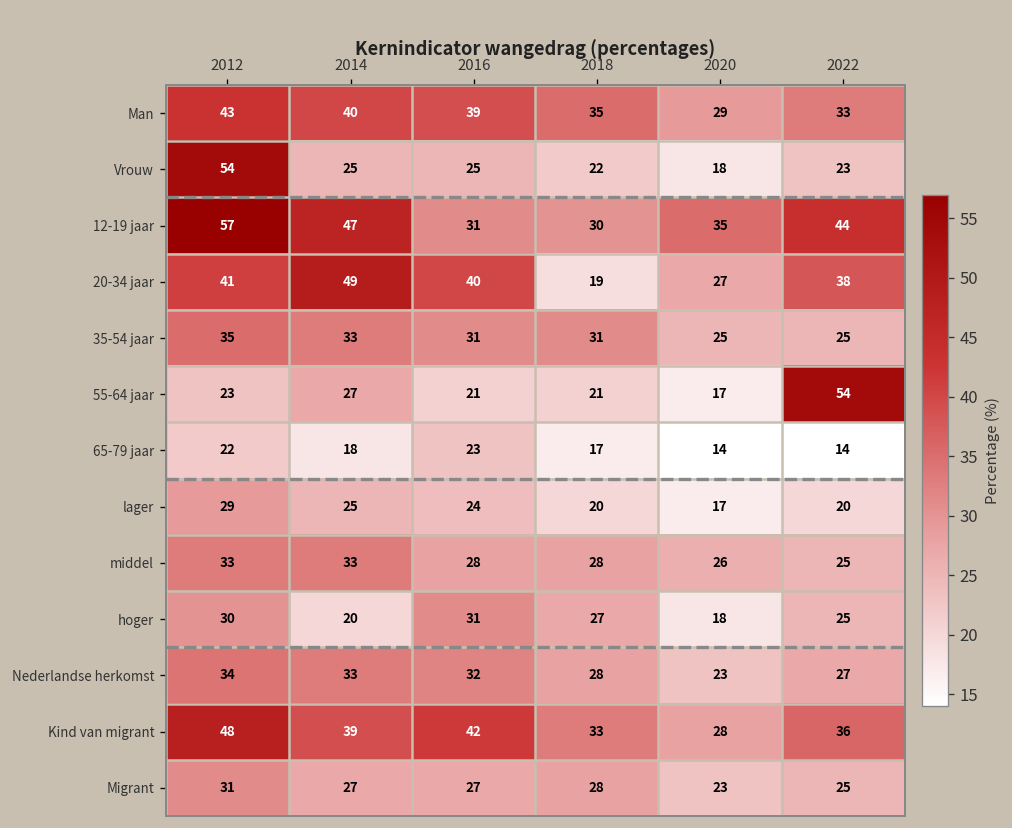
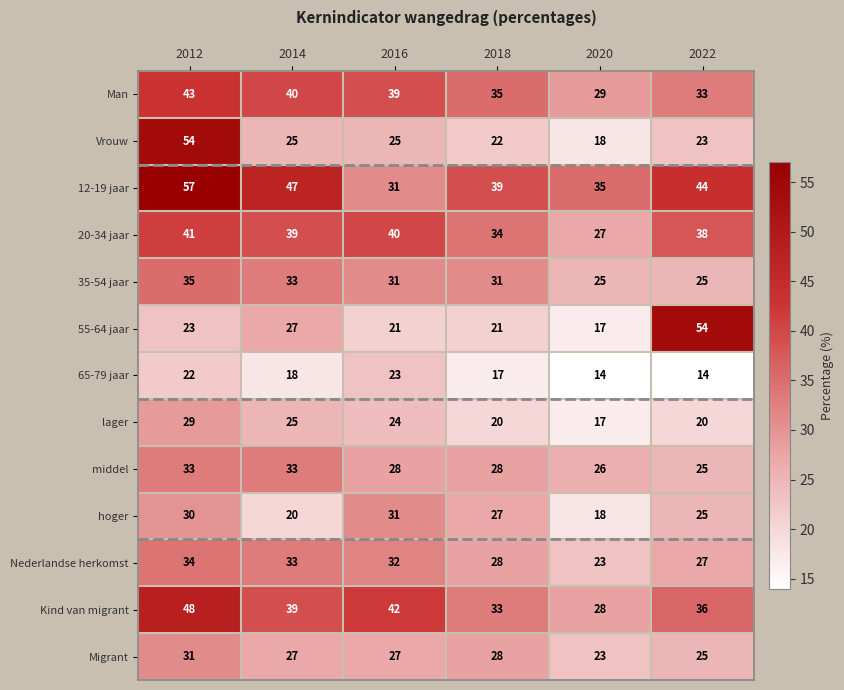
12-19 jaar, 2018: 30 -> 39
20-34 jaar, 2014: 49 -> 39
20-34 jaar, 2018: 19 -> 34
